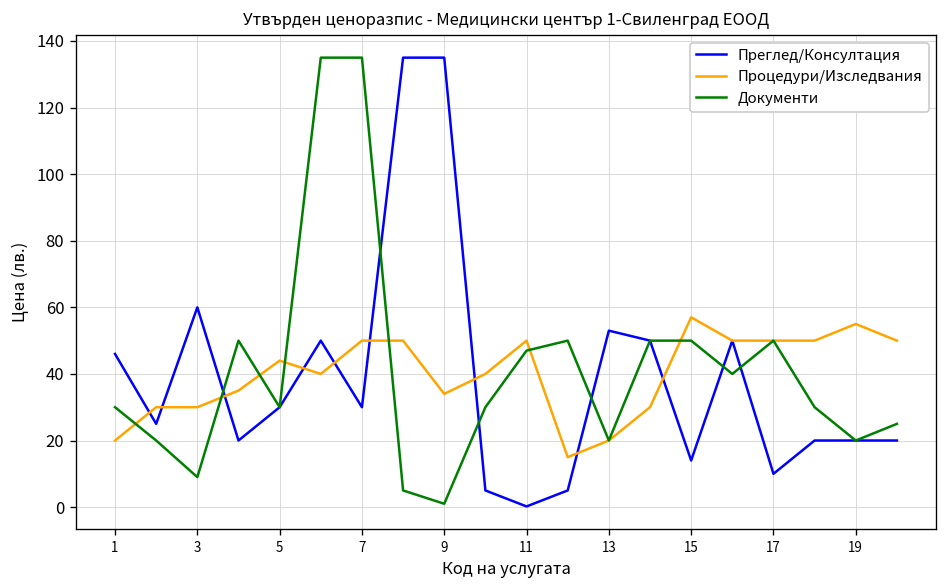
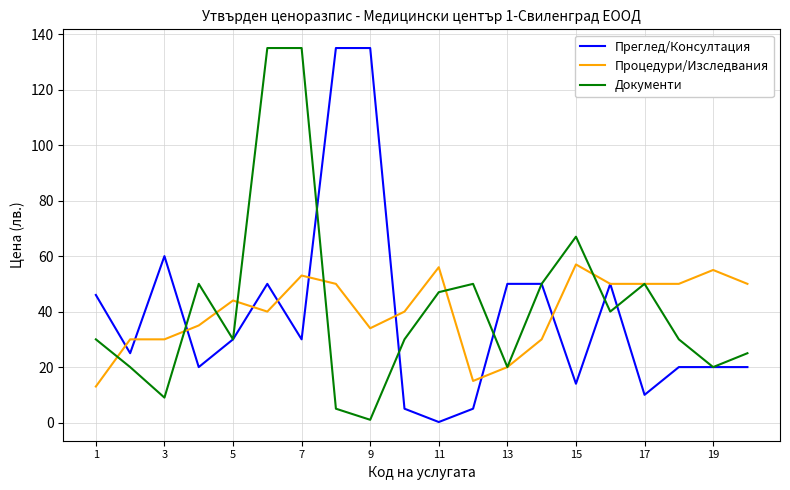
Процедури/Изследвания, 1: 20 -> 13
Процедури/Изследвания, 7: 50 -> 53
Процедури/Изследвания, 11: 50 -> 56
Преглед/Консултация, 13: 53 -> 50
Документи, 15: 50 -> 67
